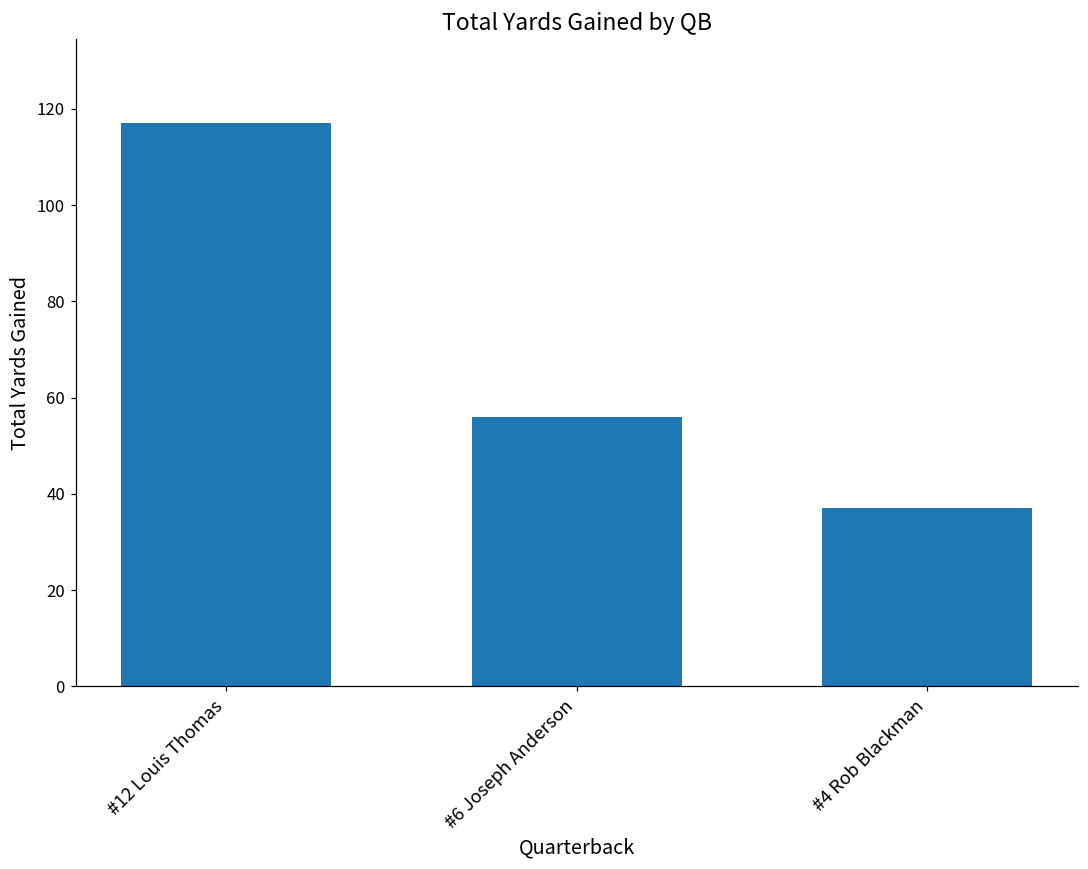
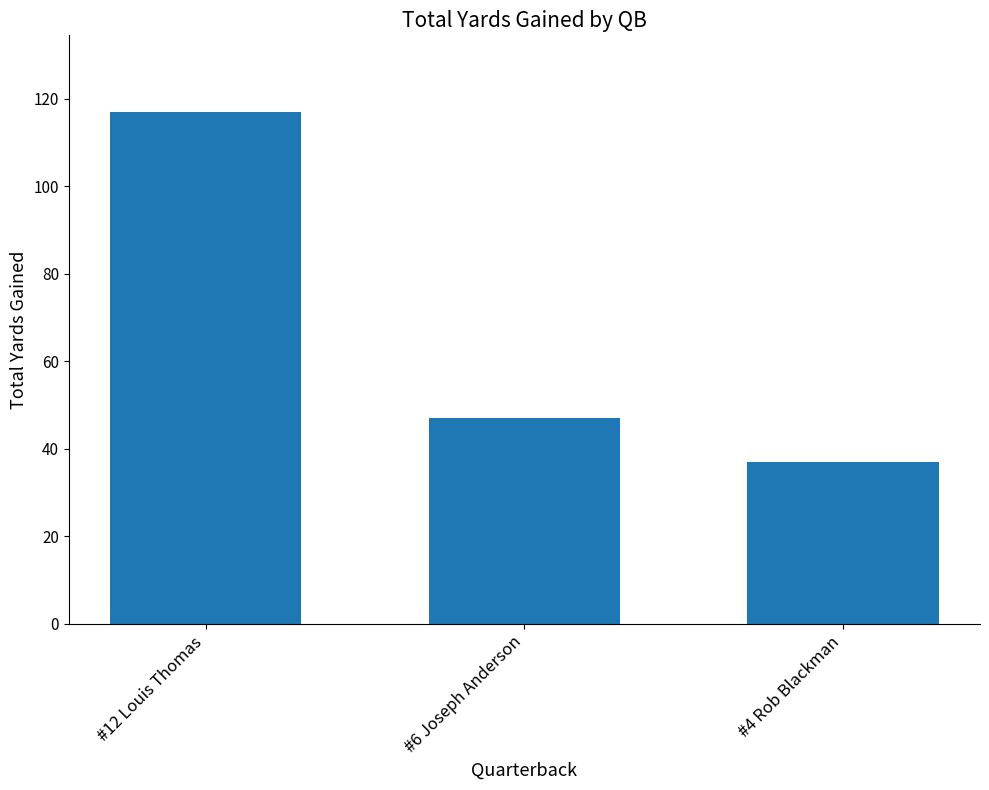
#6 Joseph Anderson: 56 -> 47
